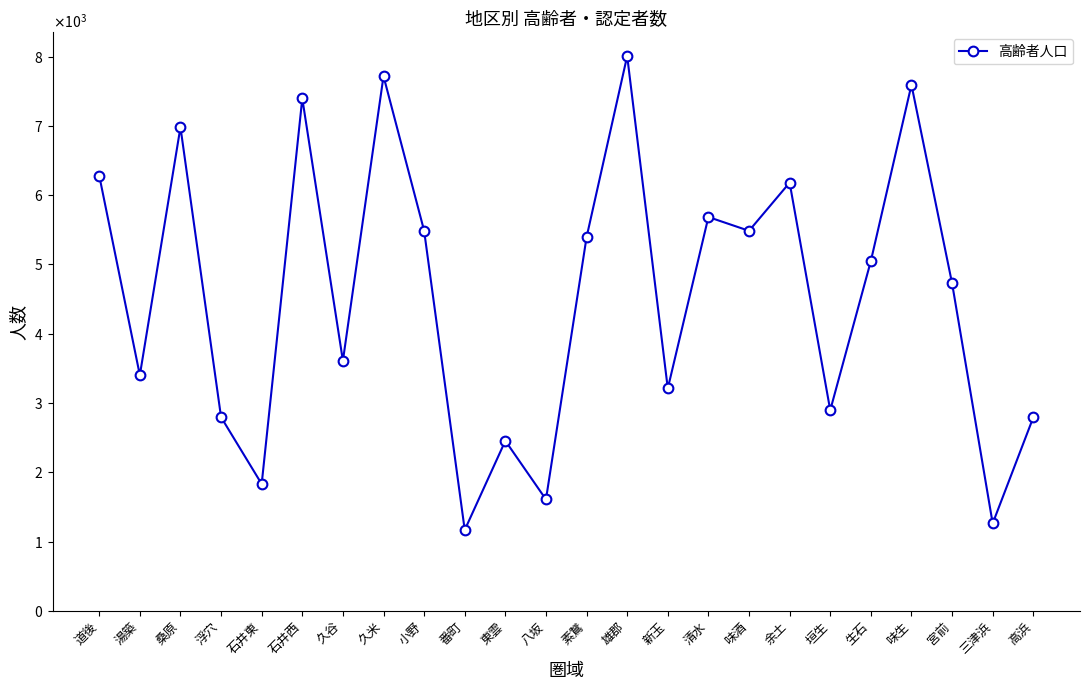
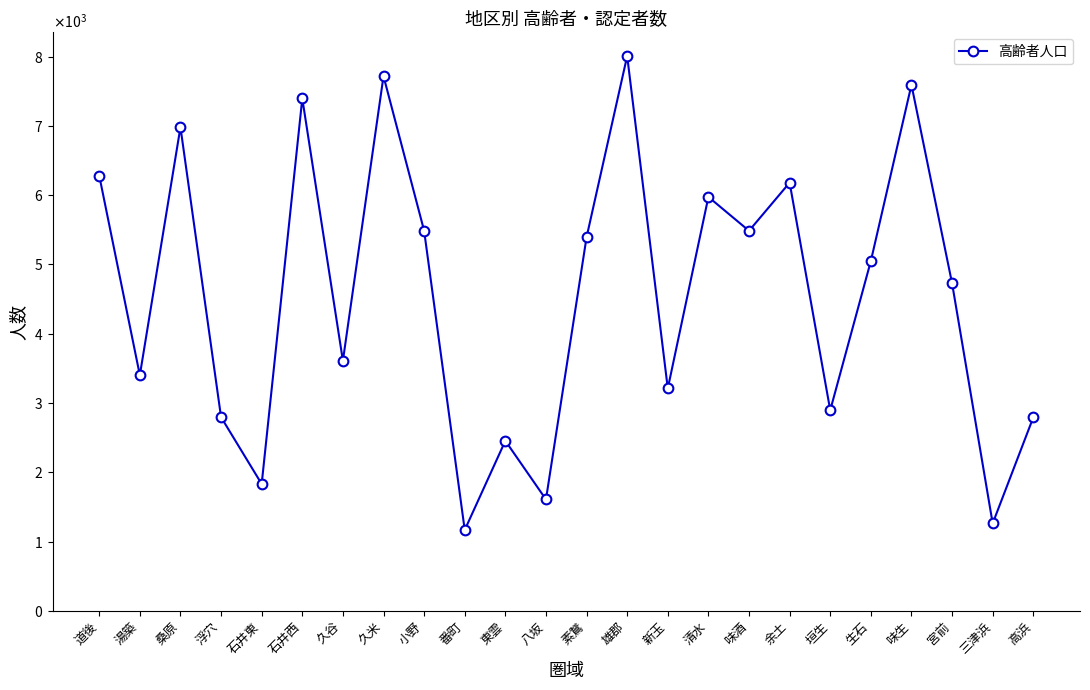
清水: 5700 -> 6000
